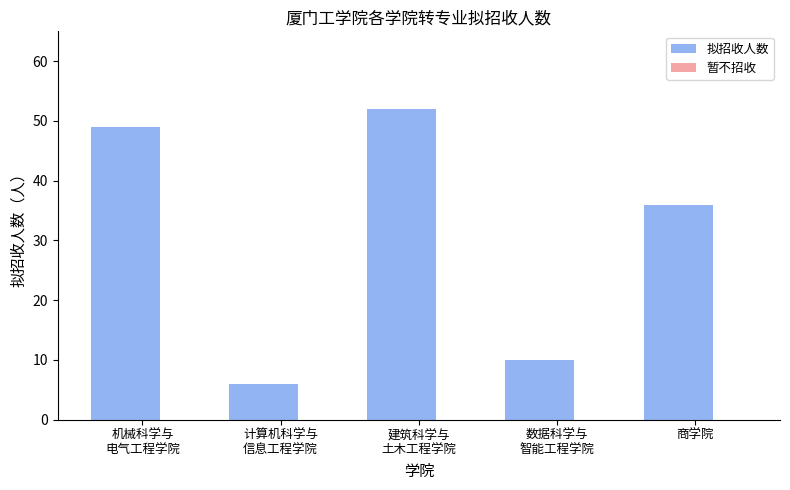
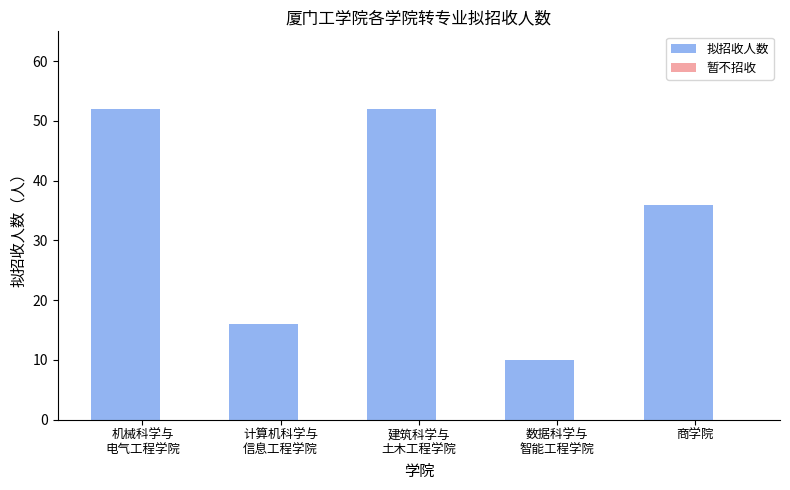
拟招收人数, 机械科学与 电气工程学院: 49 -> 52
拟招收人数, 计算机科学与 信息工程学院: 6 -> 16
